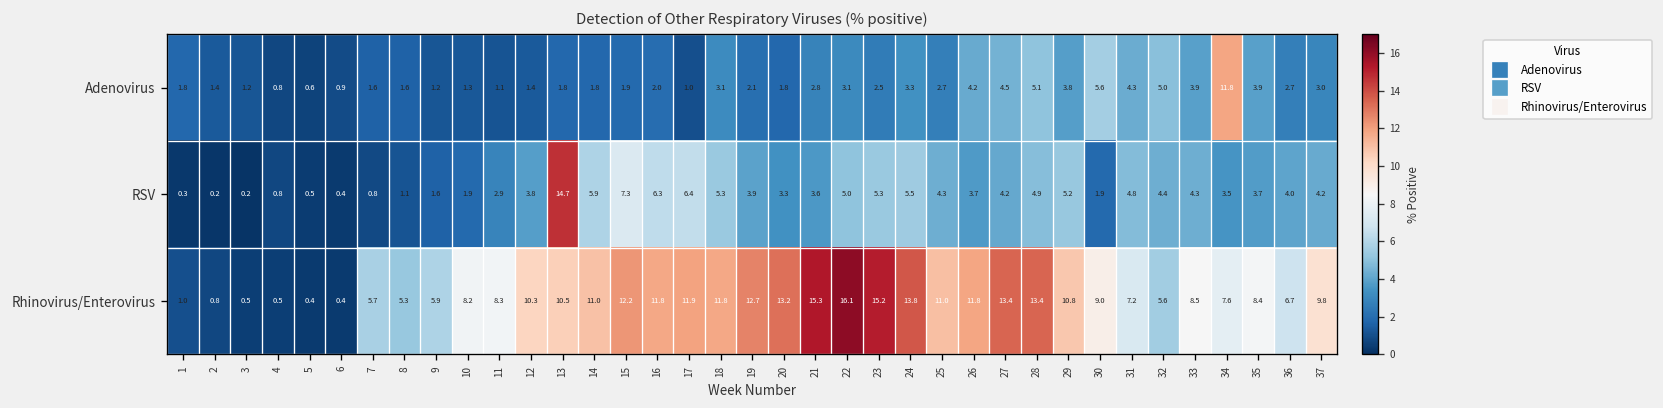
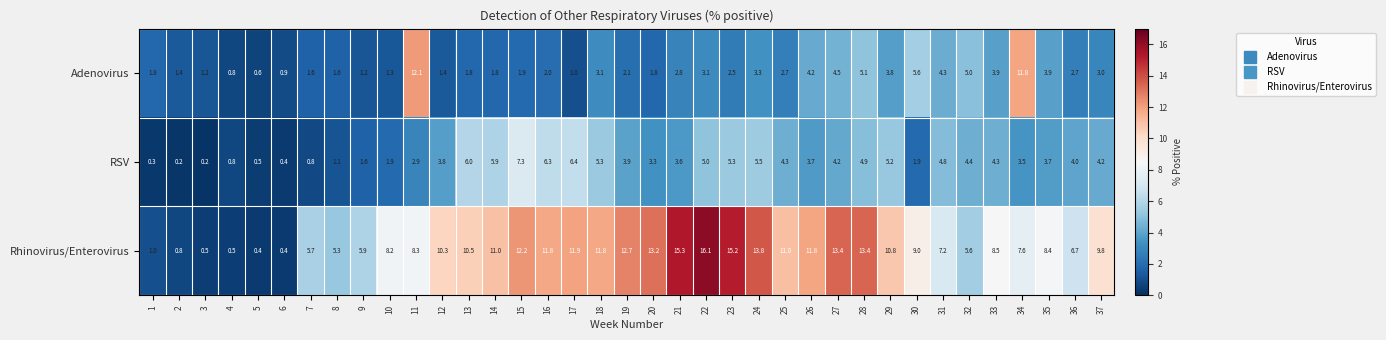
Adenovirus, 11: 1.1 -> 12.1
RSV, 13: 14.7 -> 6.0
